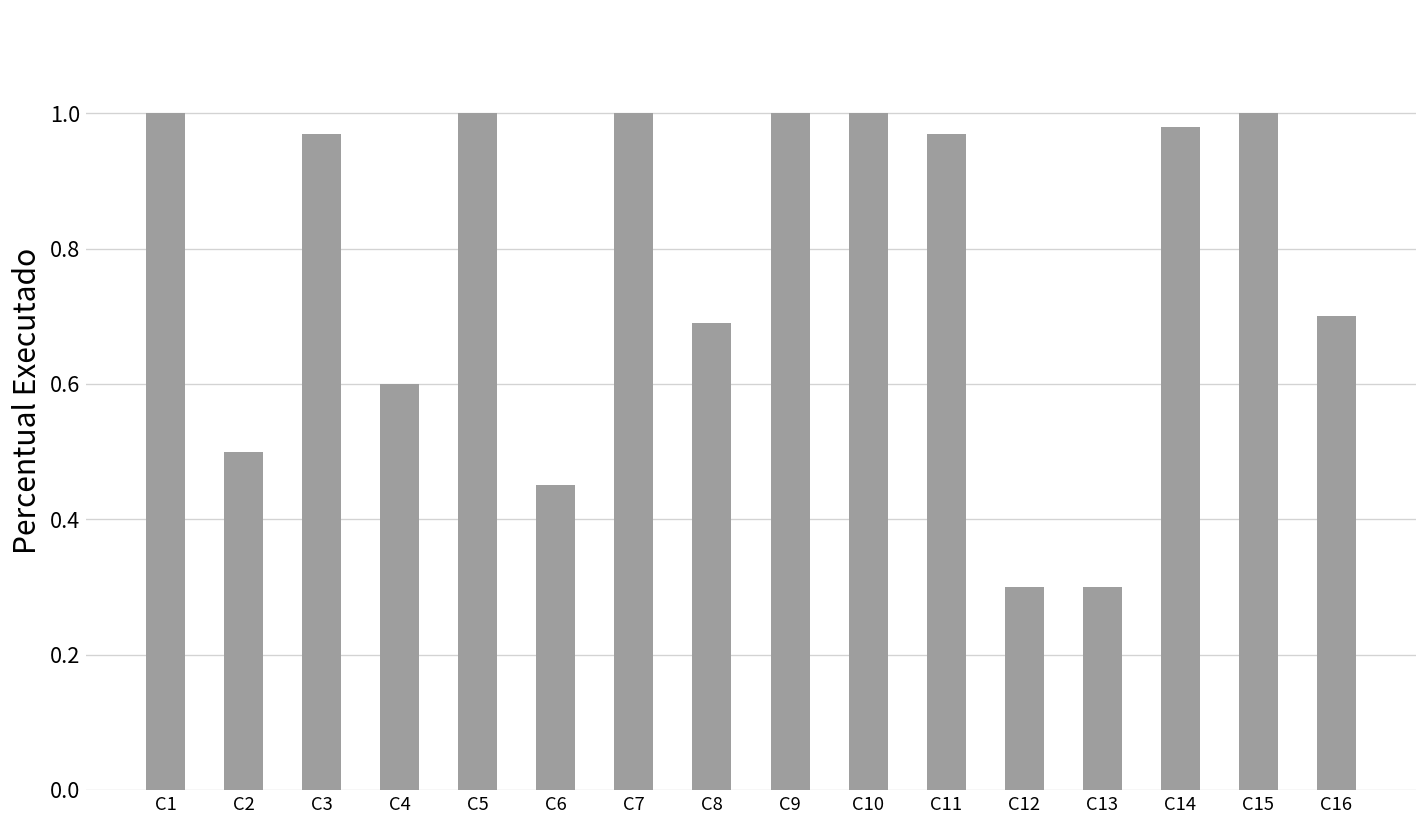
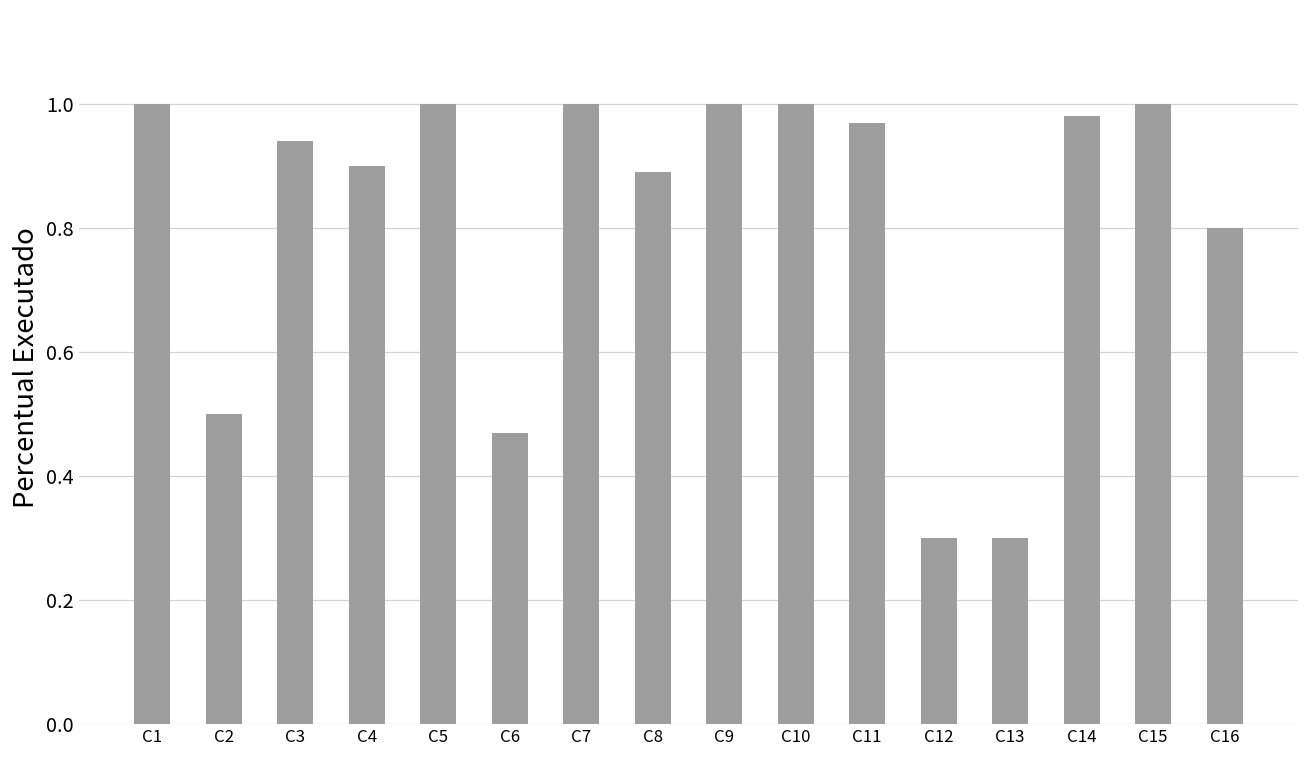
C3: 0.97 -> 0.94
C4: 0.6 -> 0.9
C6: 0.45 -> 0.47
C8: 0.69 -> 0.89
C16: 0.7 -> 0.8
